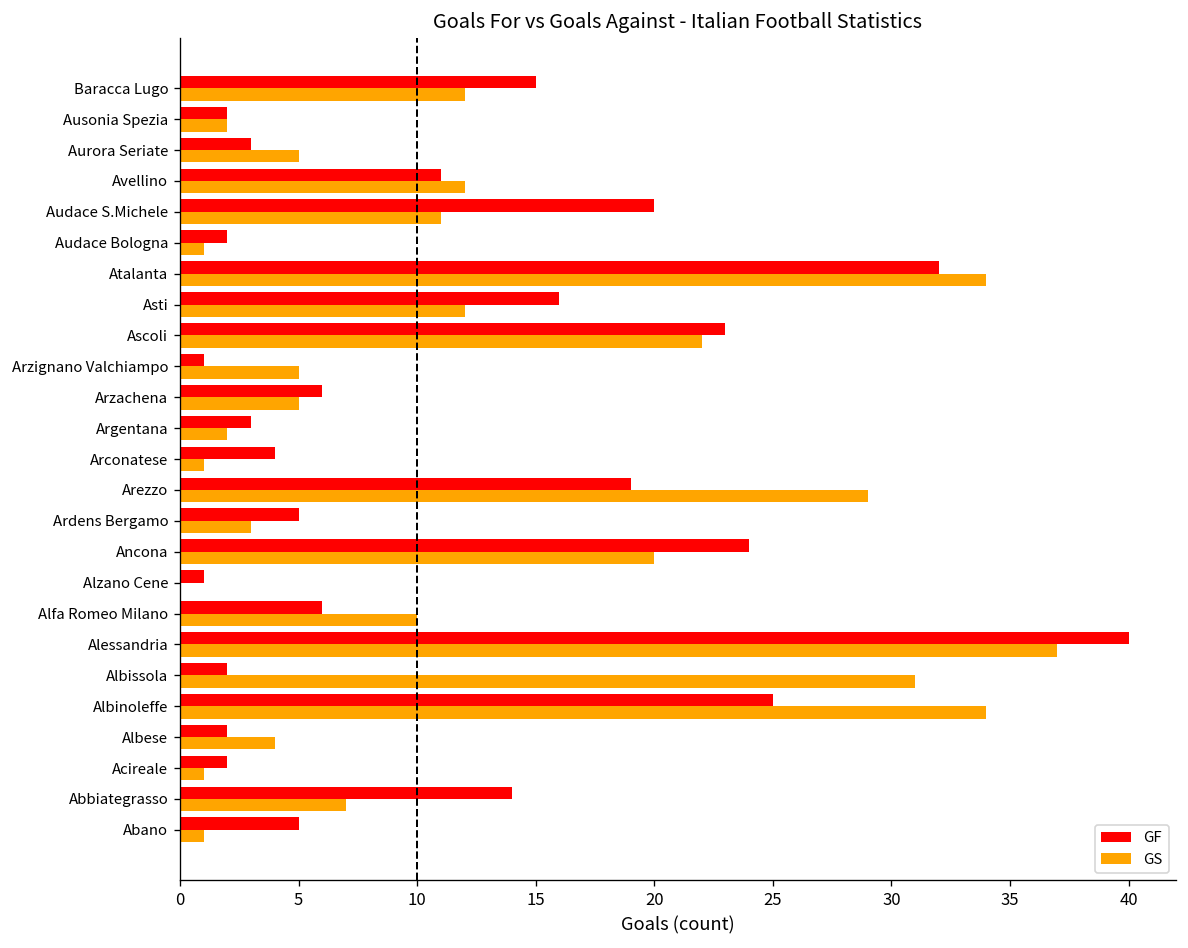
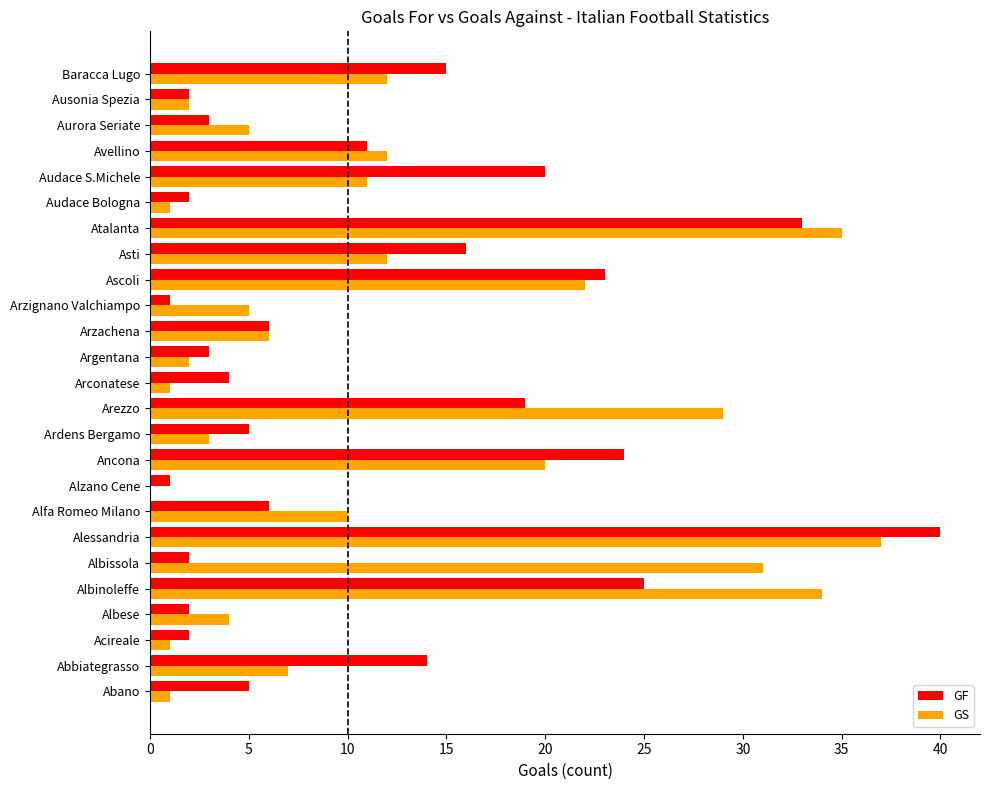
GF, Atalanta: 32 -> 33
GS, Atalanta: 34 -> 35
GS, Arzachena: 5 -> 6
